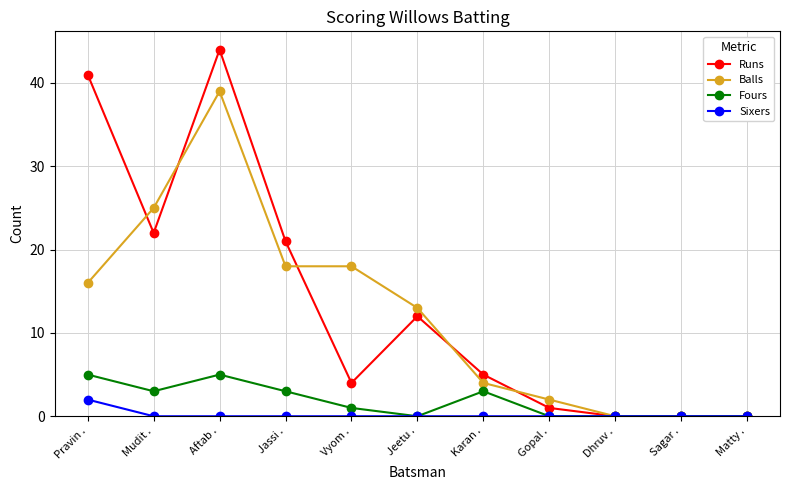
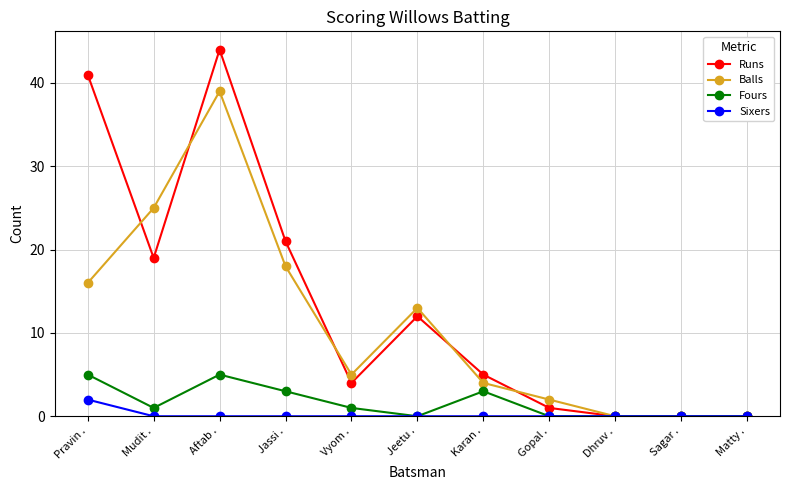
Runs, Mudit .: 22 -> 19
Fours, Mudit .: 3 -> 1
Balls, Vyom .: 18 -> 5
